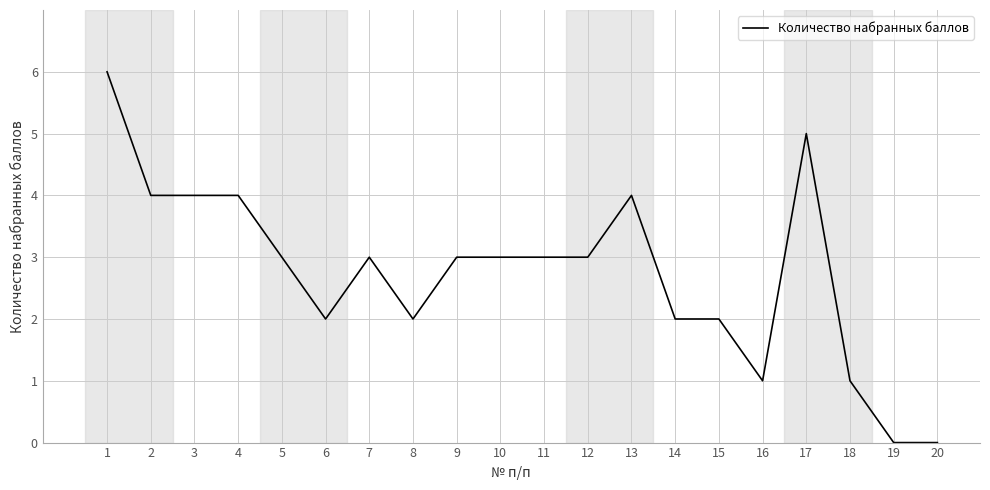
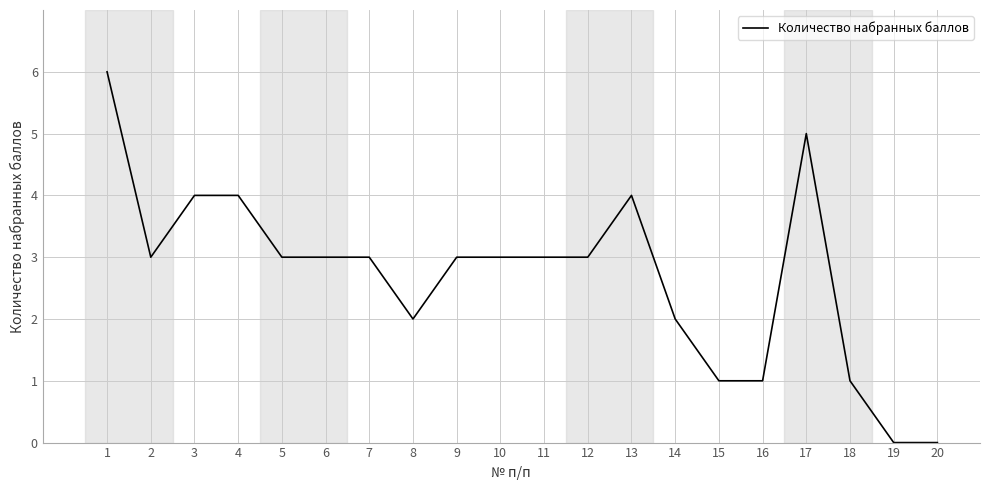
2: 4 -> 3
6: 2 -> 3
15: 2 -> 1
